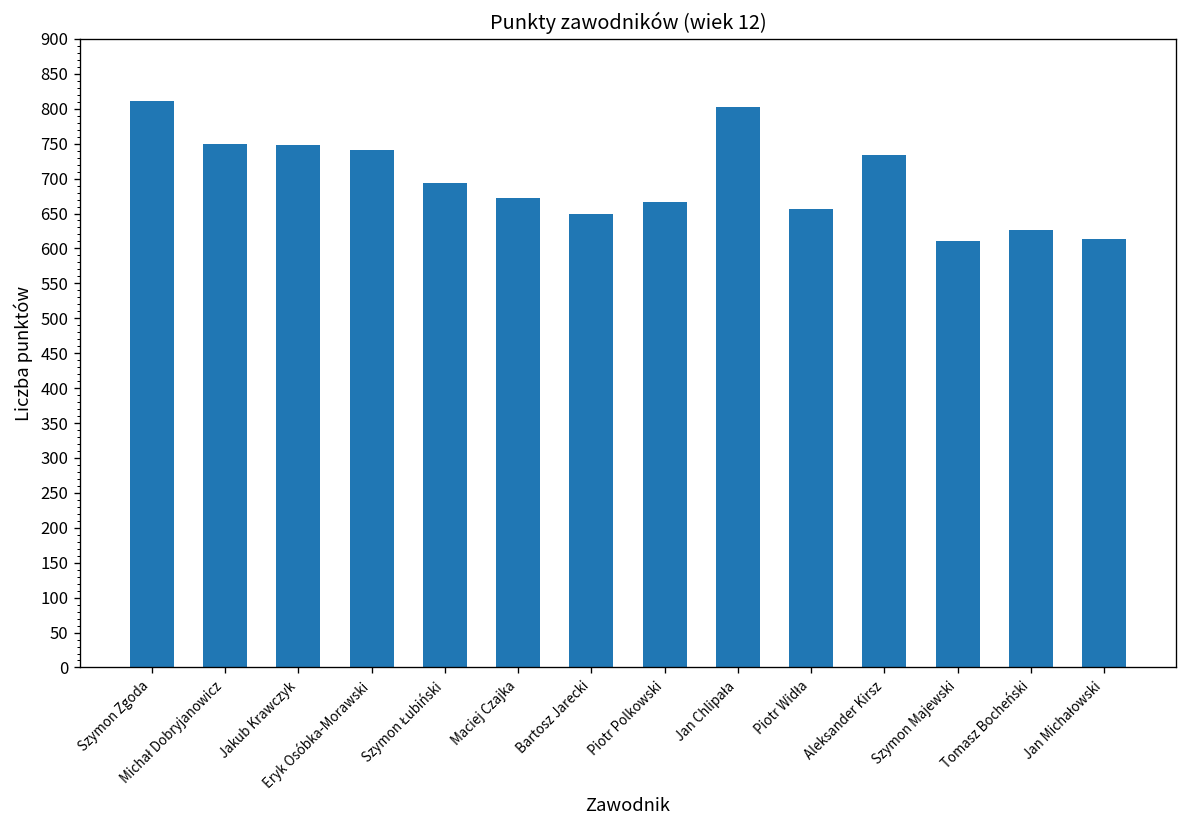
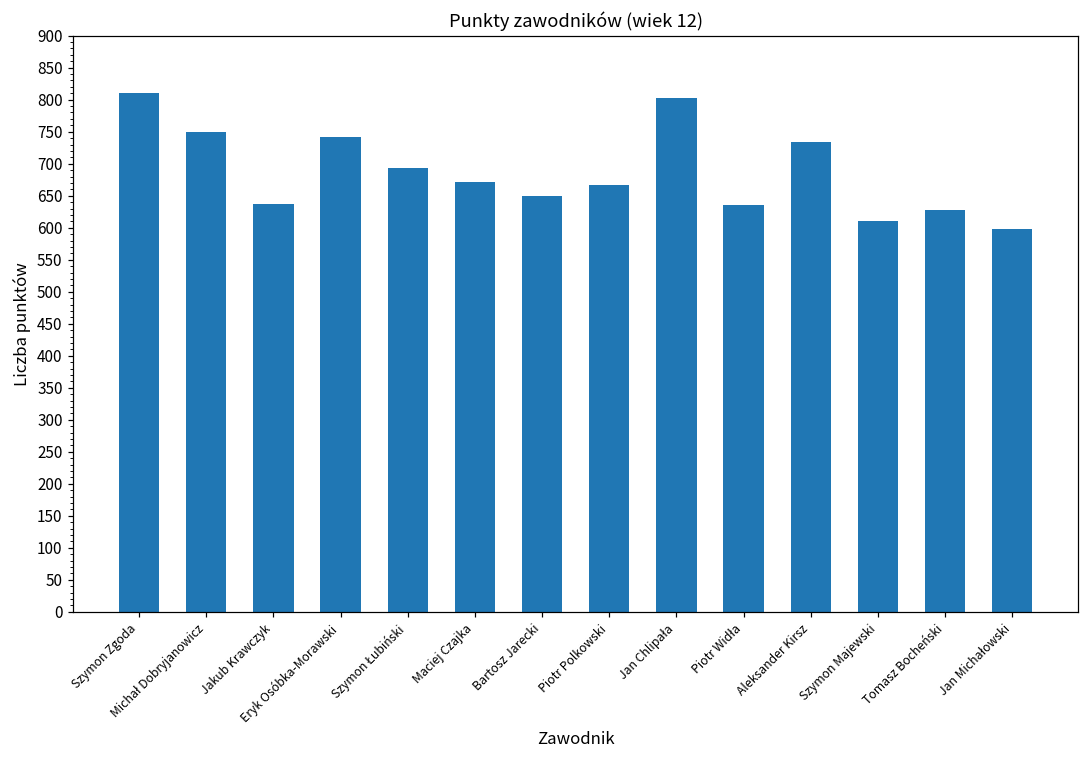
Jakub Krawczyk: 750 -> 640
Piotr Widła: 660 -> 640
Jan Michałowski: 610 -> 600
